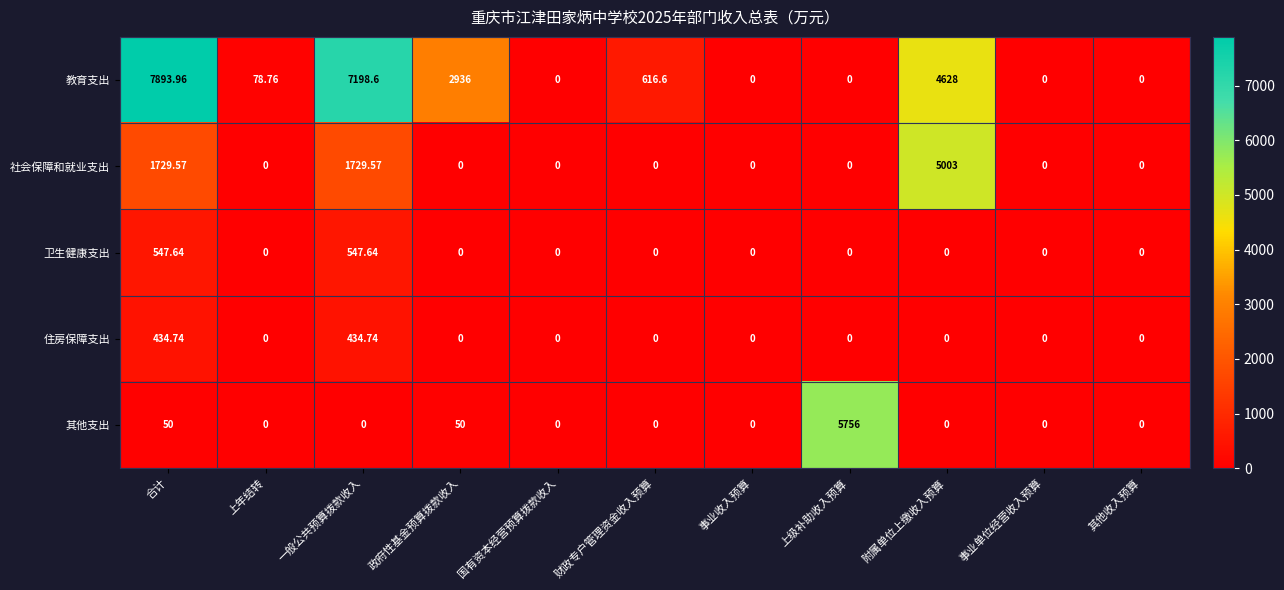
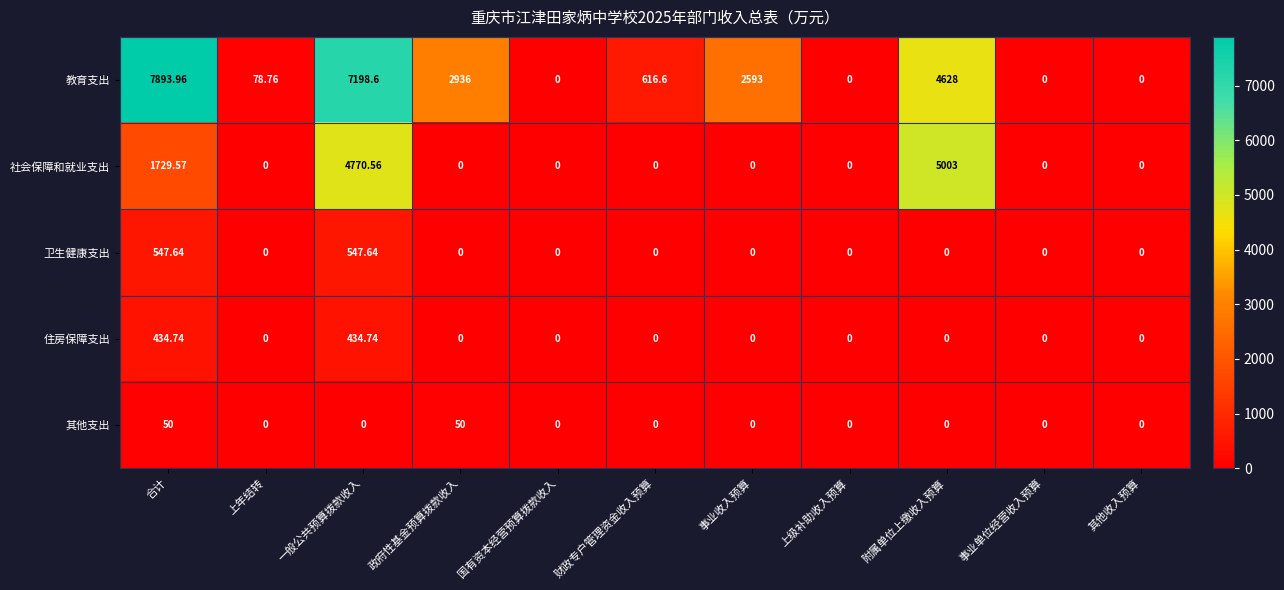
教育支出, 事业收入预算: 0 -> 2593
社会保障和就业支出, 一般公共预算拨款收入: 1729.57 -> 4770.56
其他支出, 上级补助收入预算: 5756 -> 0
